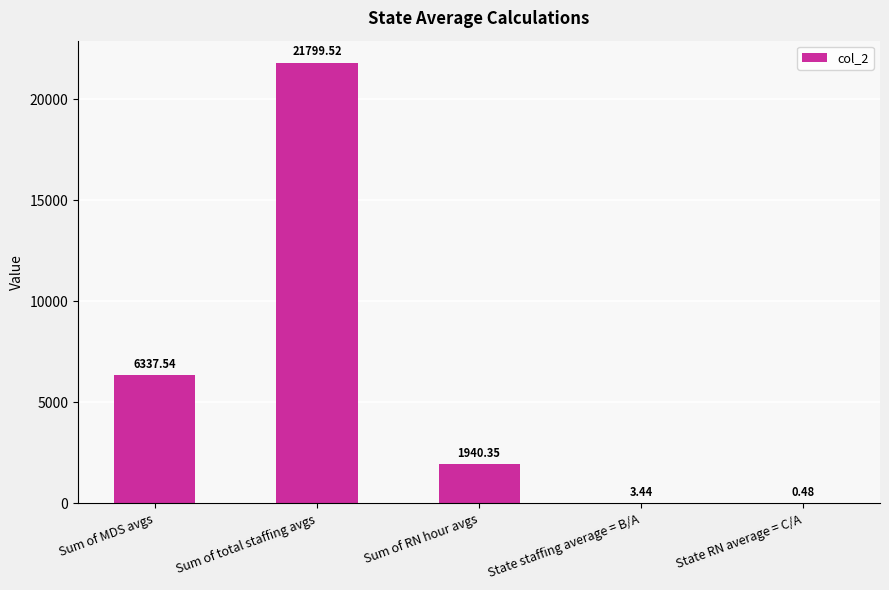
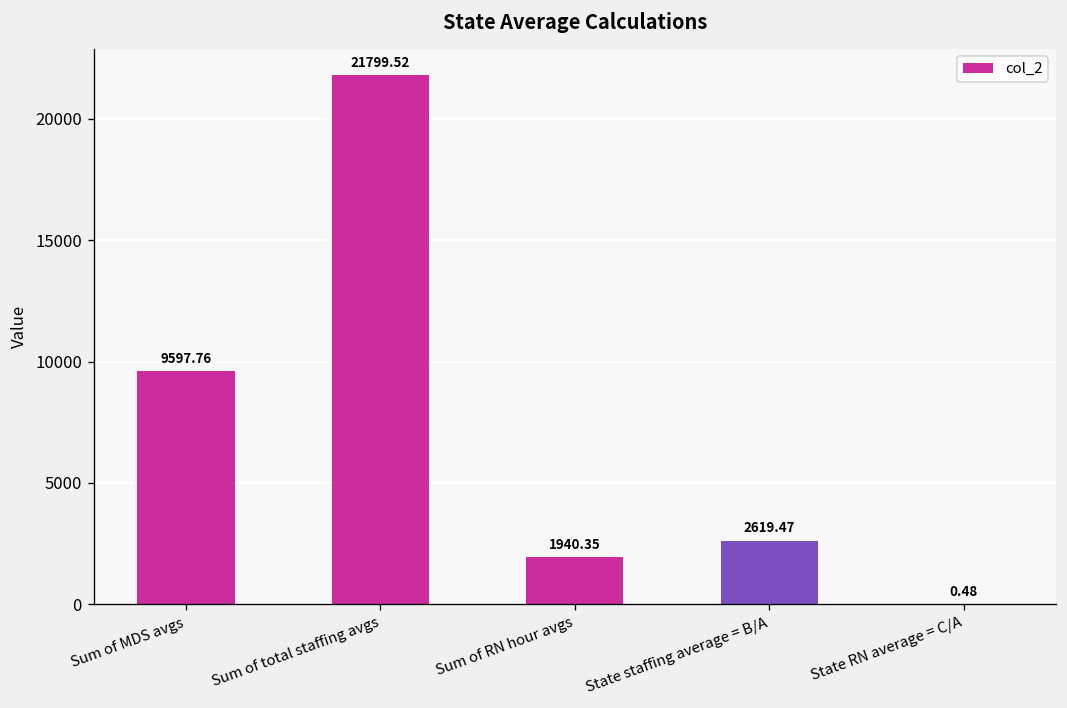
Sum of MDS avgs: 6337.54 -> 9597.76
State staffing average = B/A: 3.44 -> 2619.47
